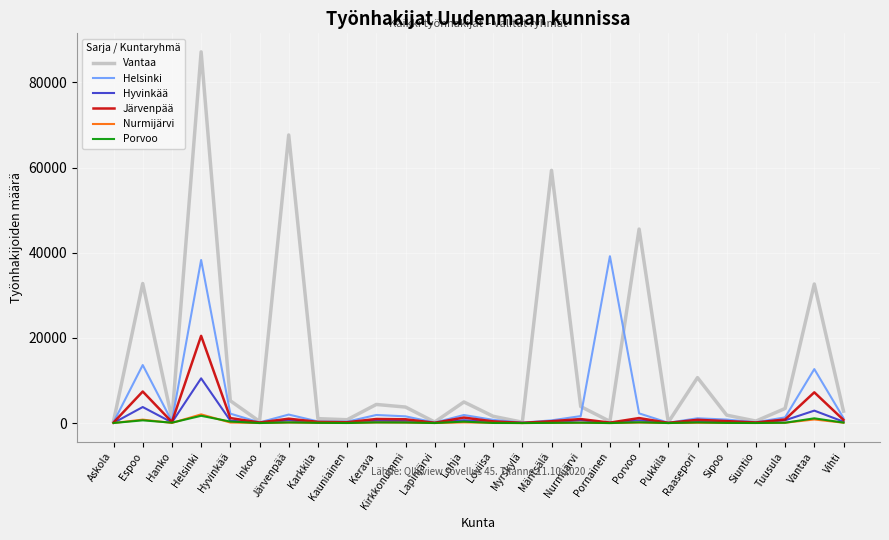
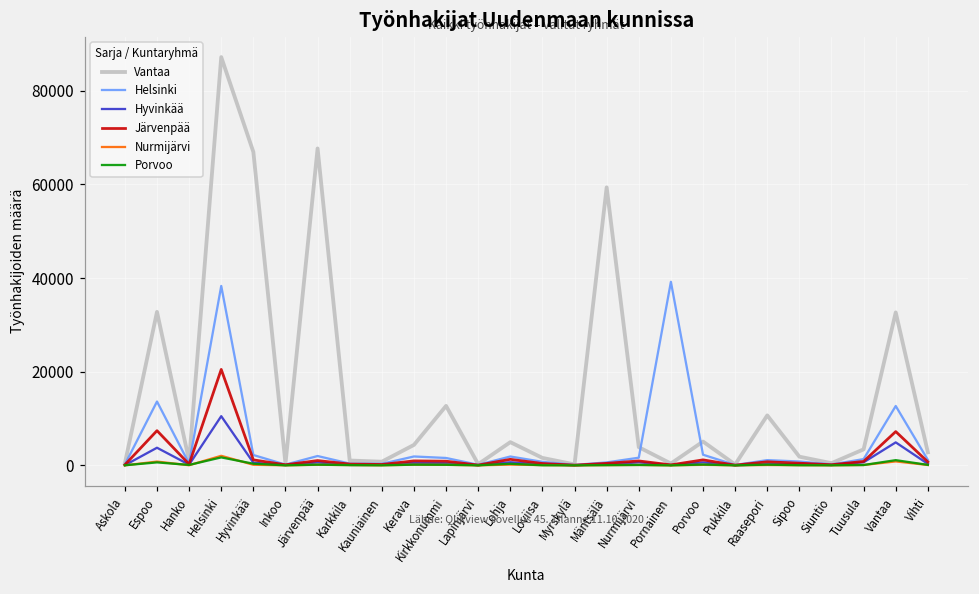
Vantaa, Hyvinkää: 5000 -> 67000
Vantaa, Kirkkonummi: 4000 -> 13000
Vantaa, Porvoo: 46000 -> 5000
Hyvinkää, Vantaa: 3000 -> 5000
